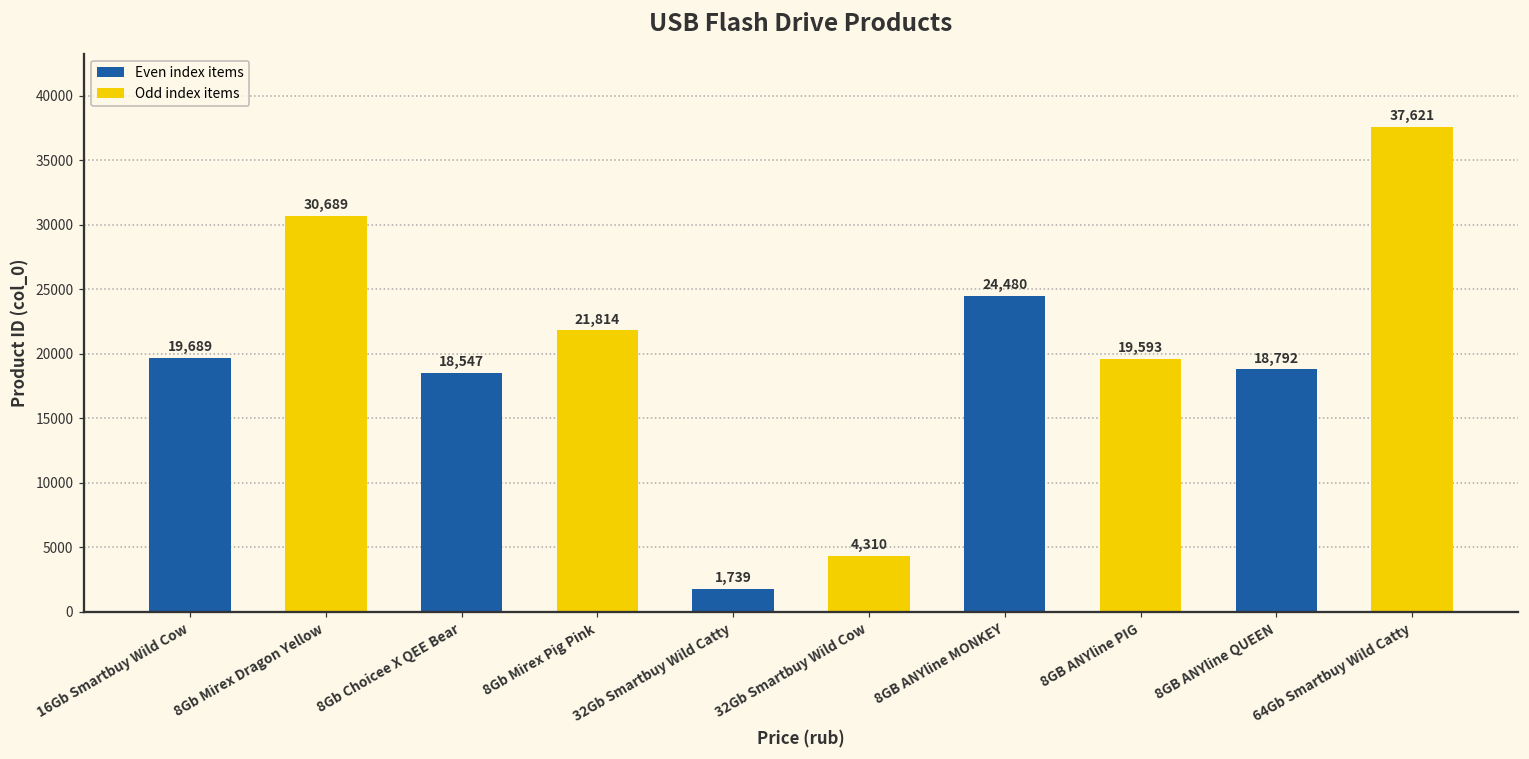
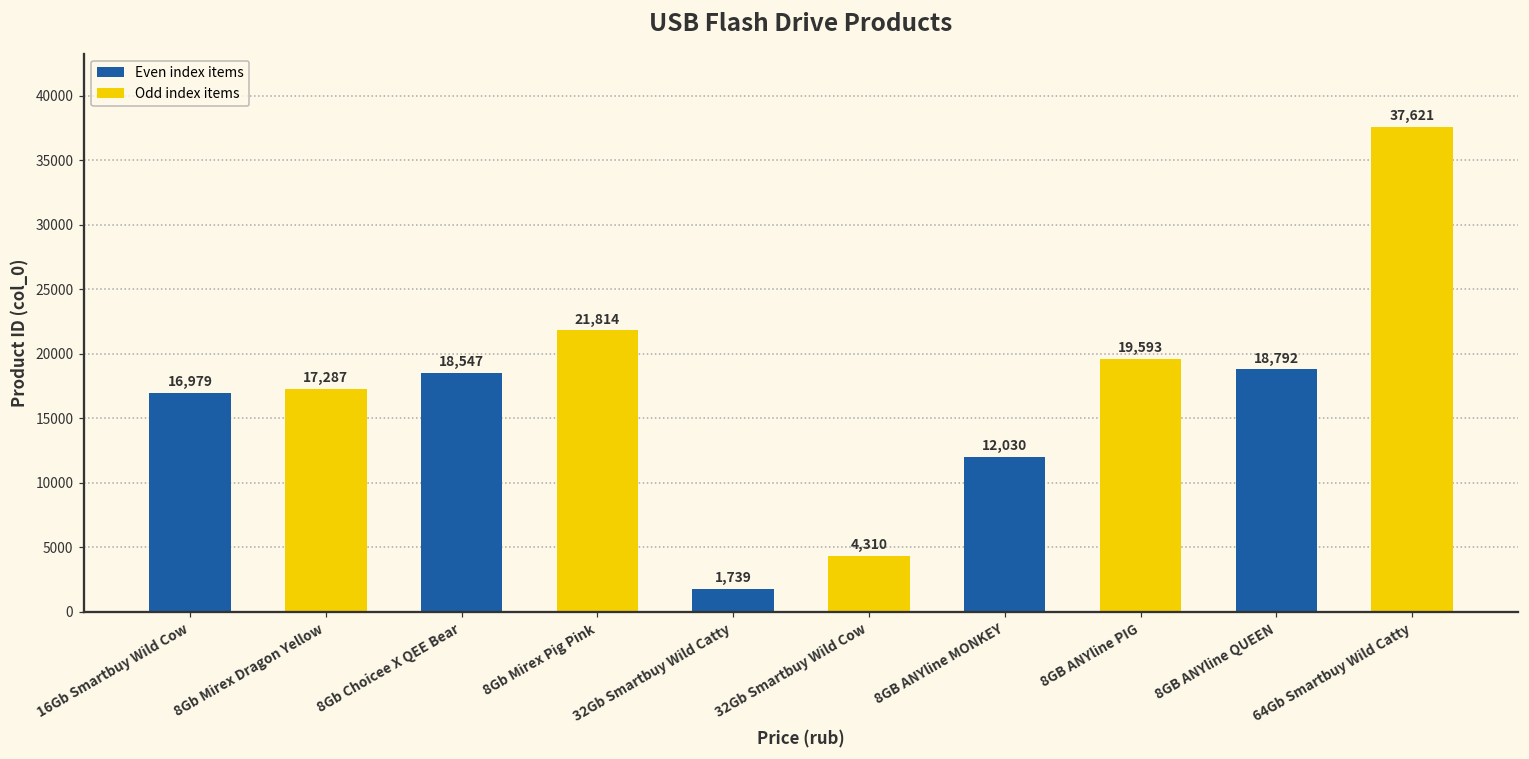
16Gb Smartbuy Wild Cow: 19,689 -> 16,979
8Gb Mirex Dragon Yellow: 30,689 -> 17,287
8GB ANYline MONKEY: 24,480 -> 12,030
